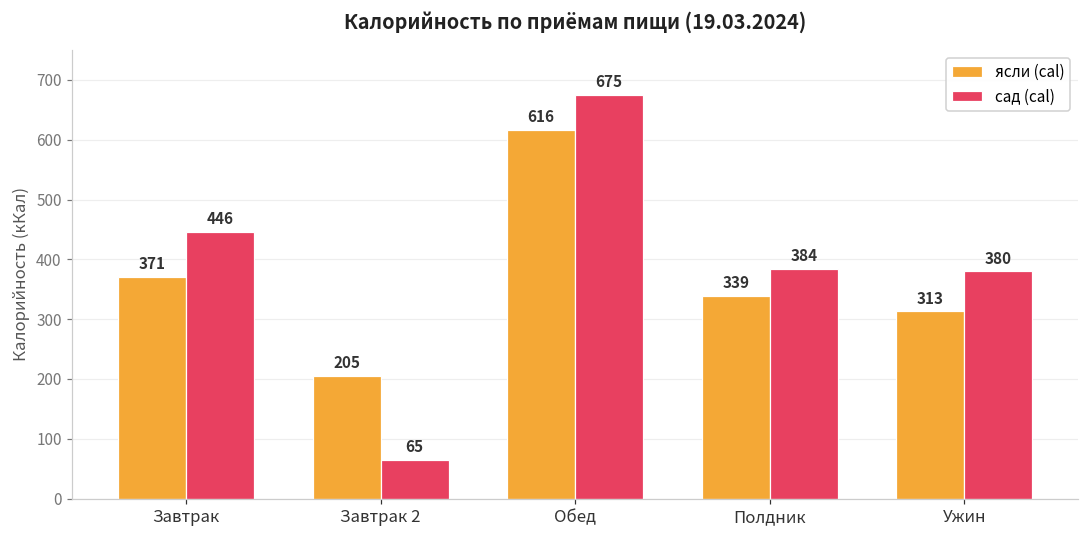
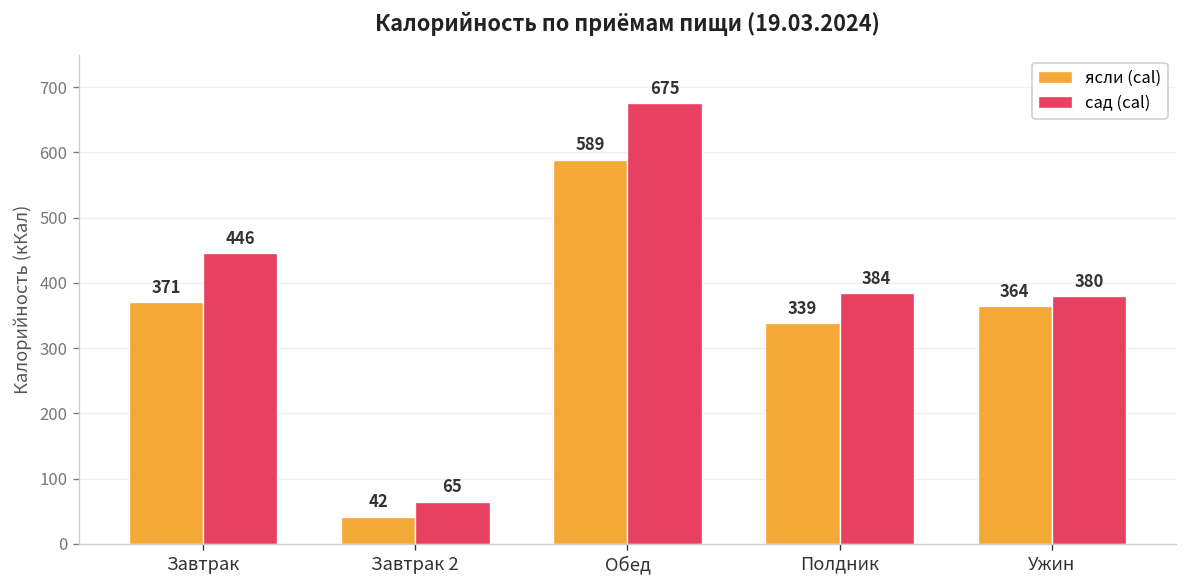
ясли (cal), Завтрак 2: 205 -> 42
ясли (cal), Обед: 616 -> 589
ясли (cal), Ужин: 313 -> 364
